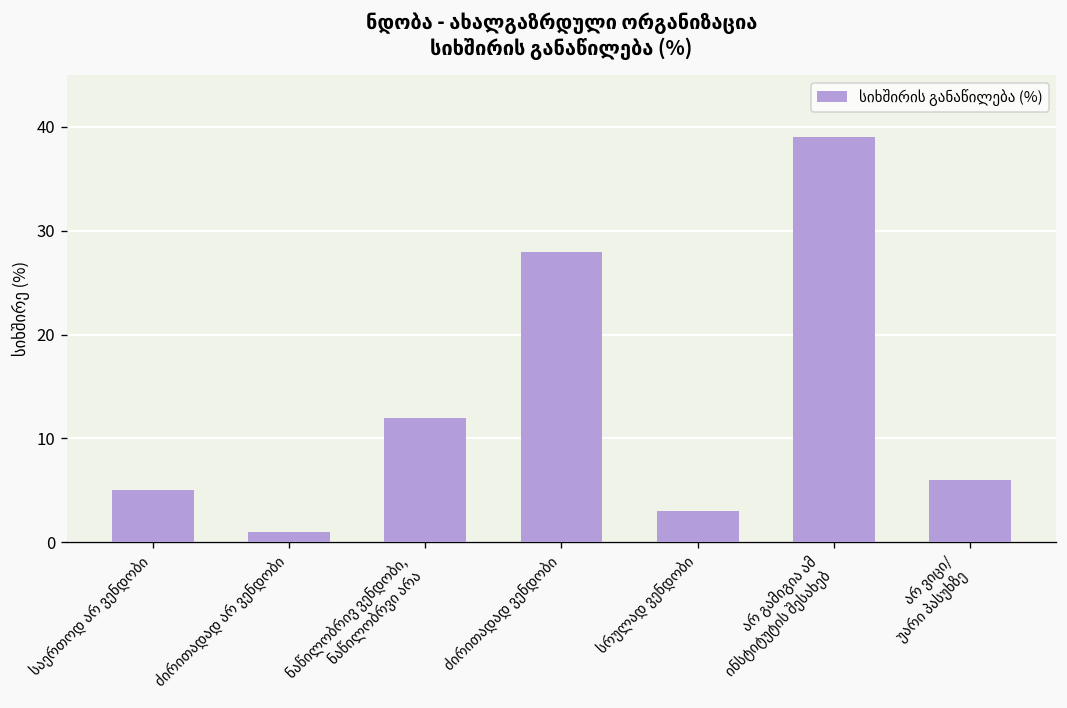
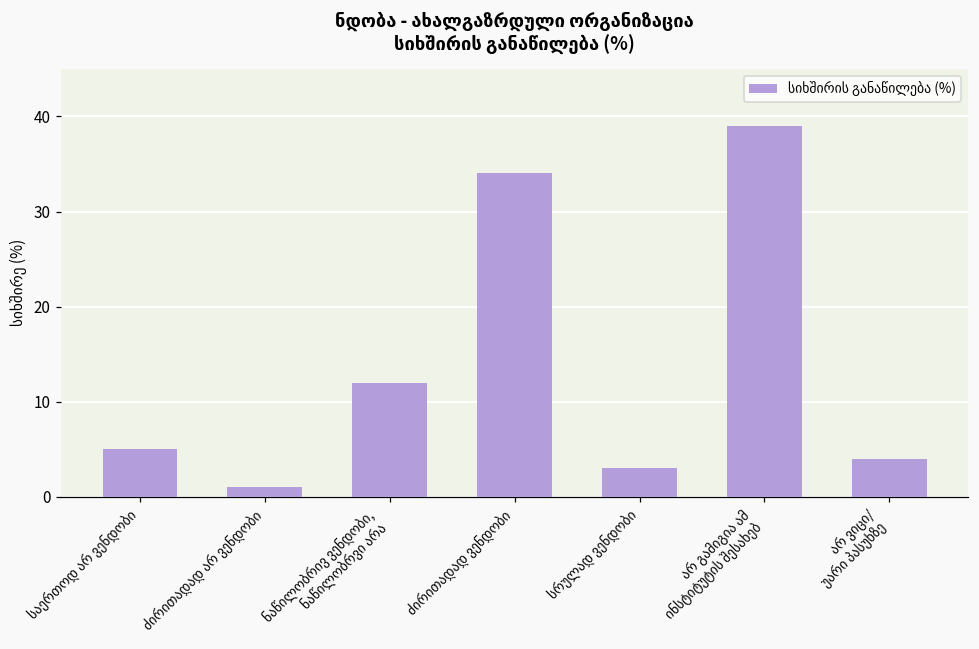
ძირითადად ვენდობი: 28 -> 34
არ ვიცი/ უარი პასუხზე: 6 -> 4
